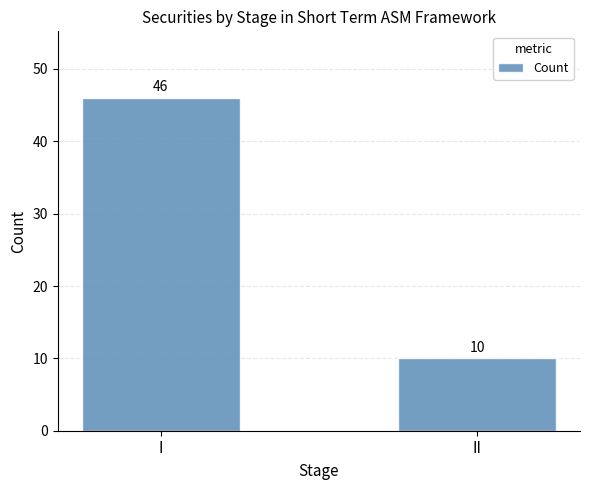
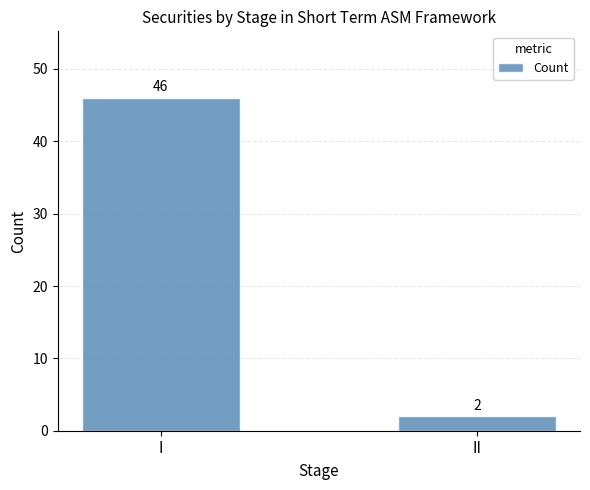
II: 10 -> 2
